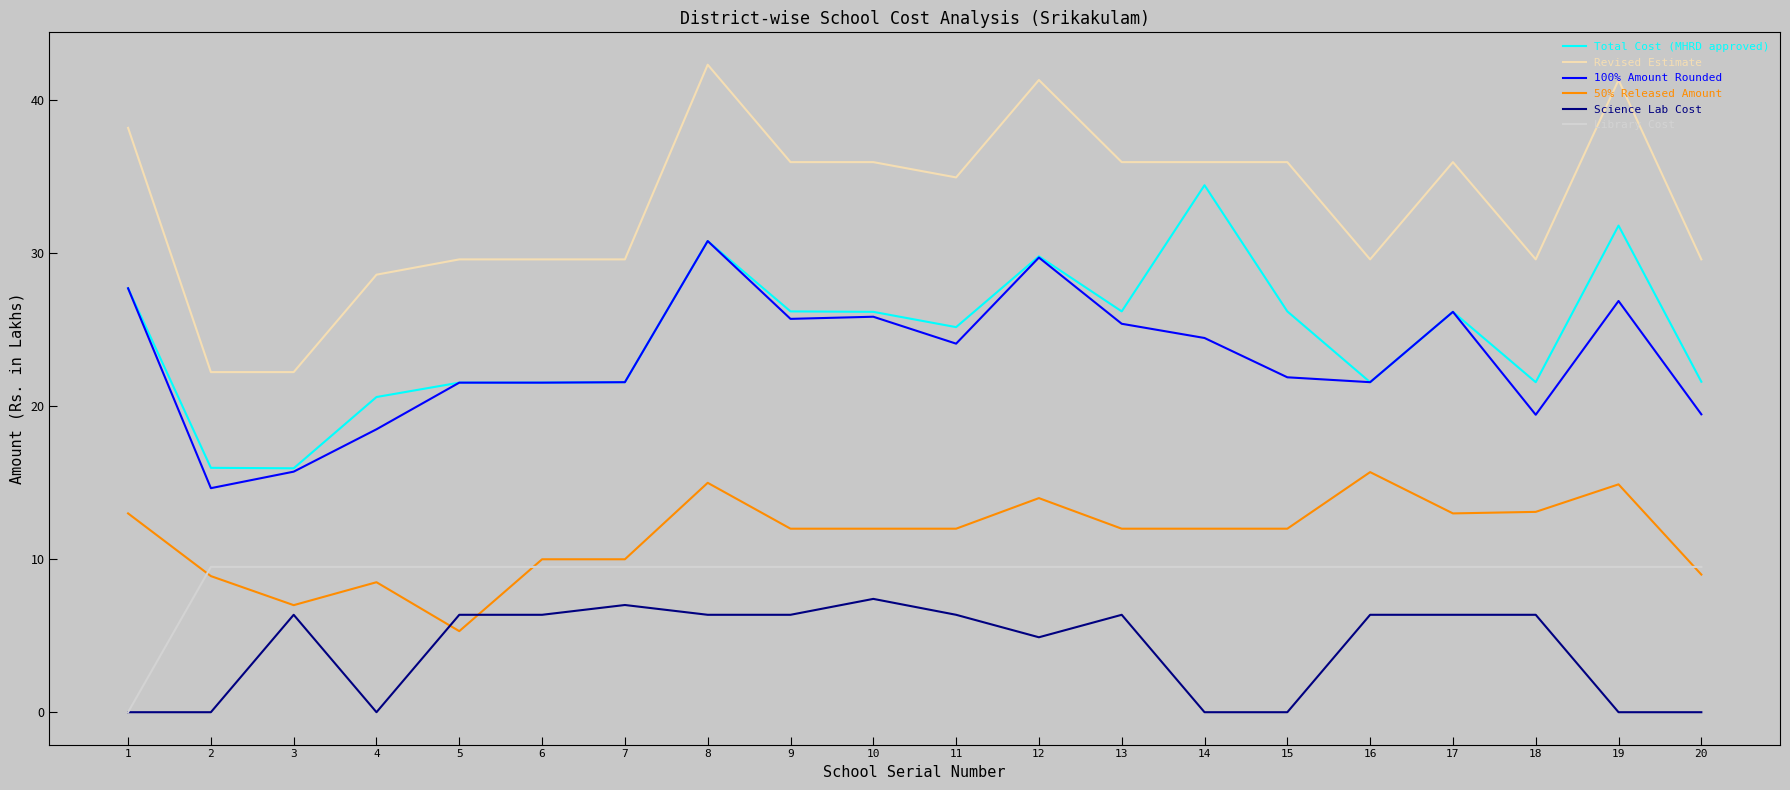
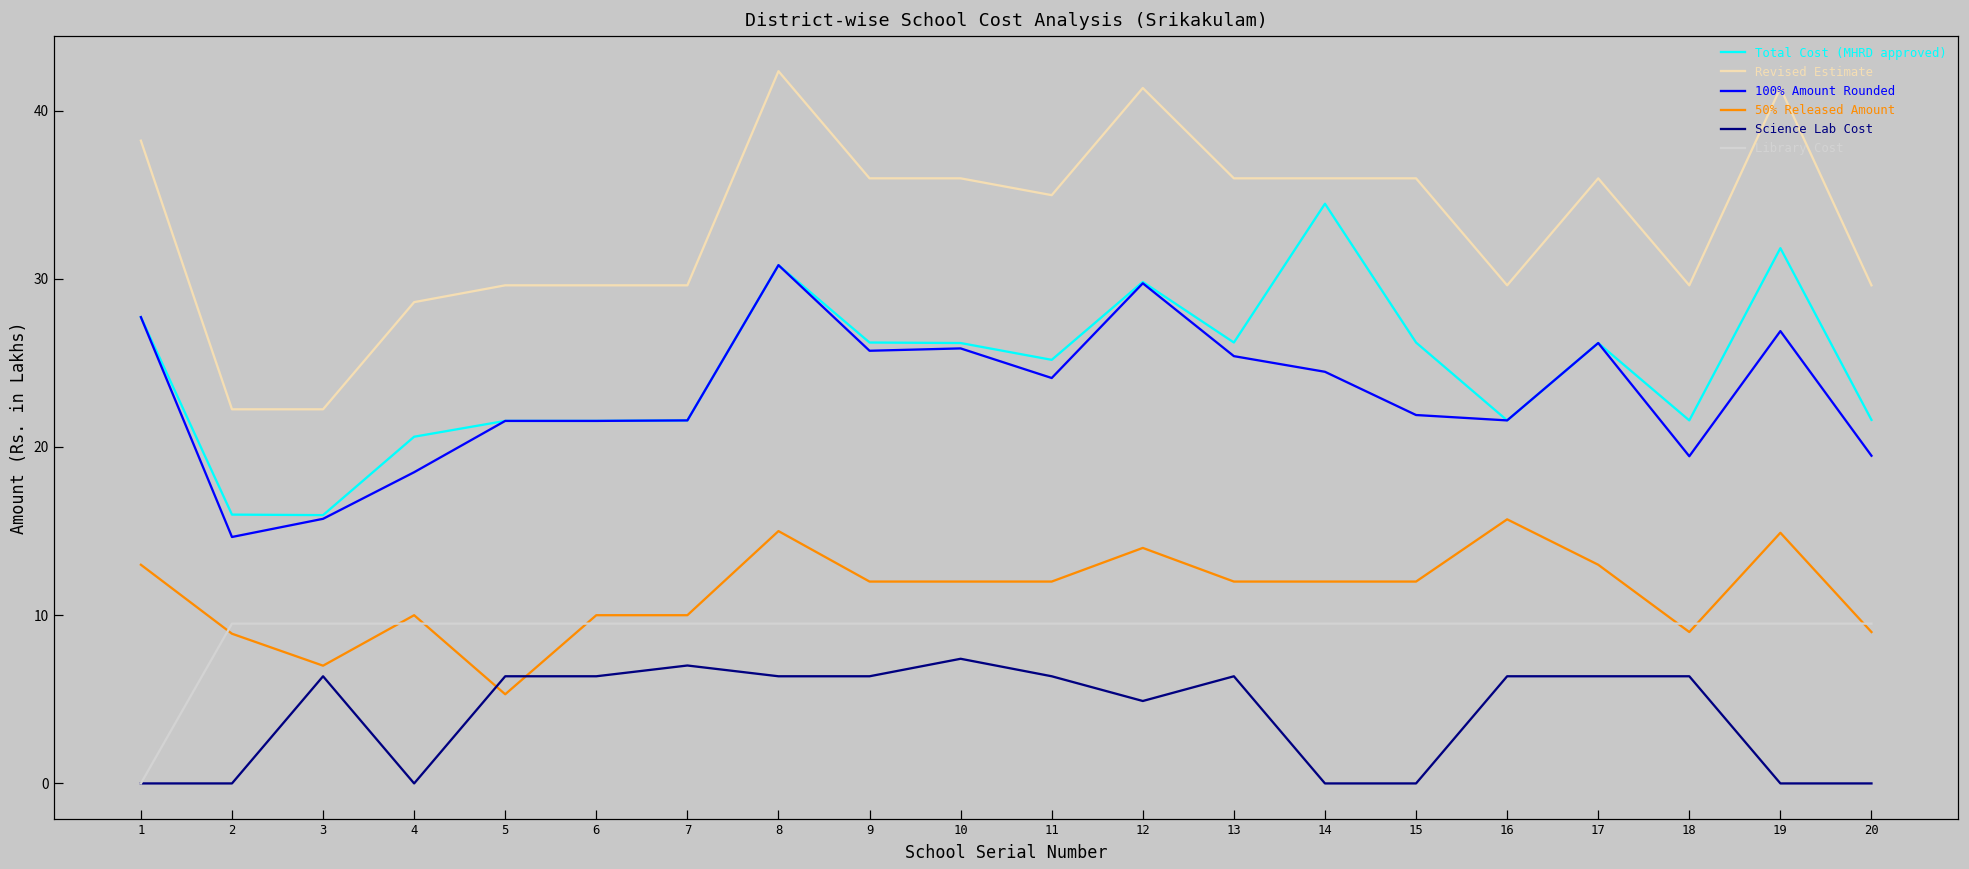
50% Released Amount, 4: 8.5 -> 10.0
50% Released Amount, 18: 13.1 -> 9.0
